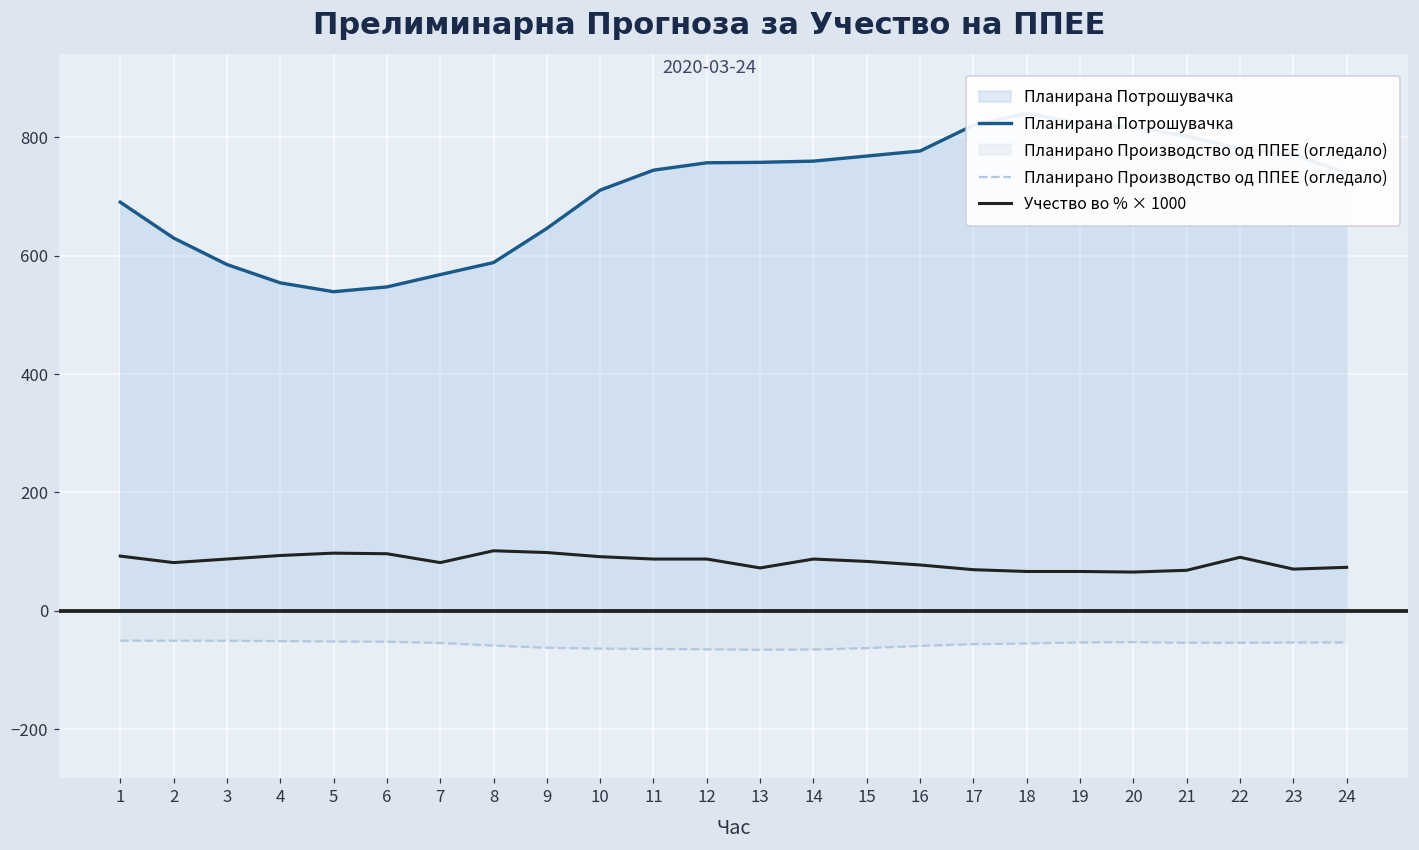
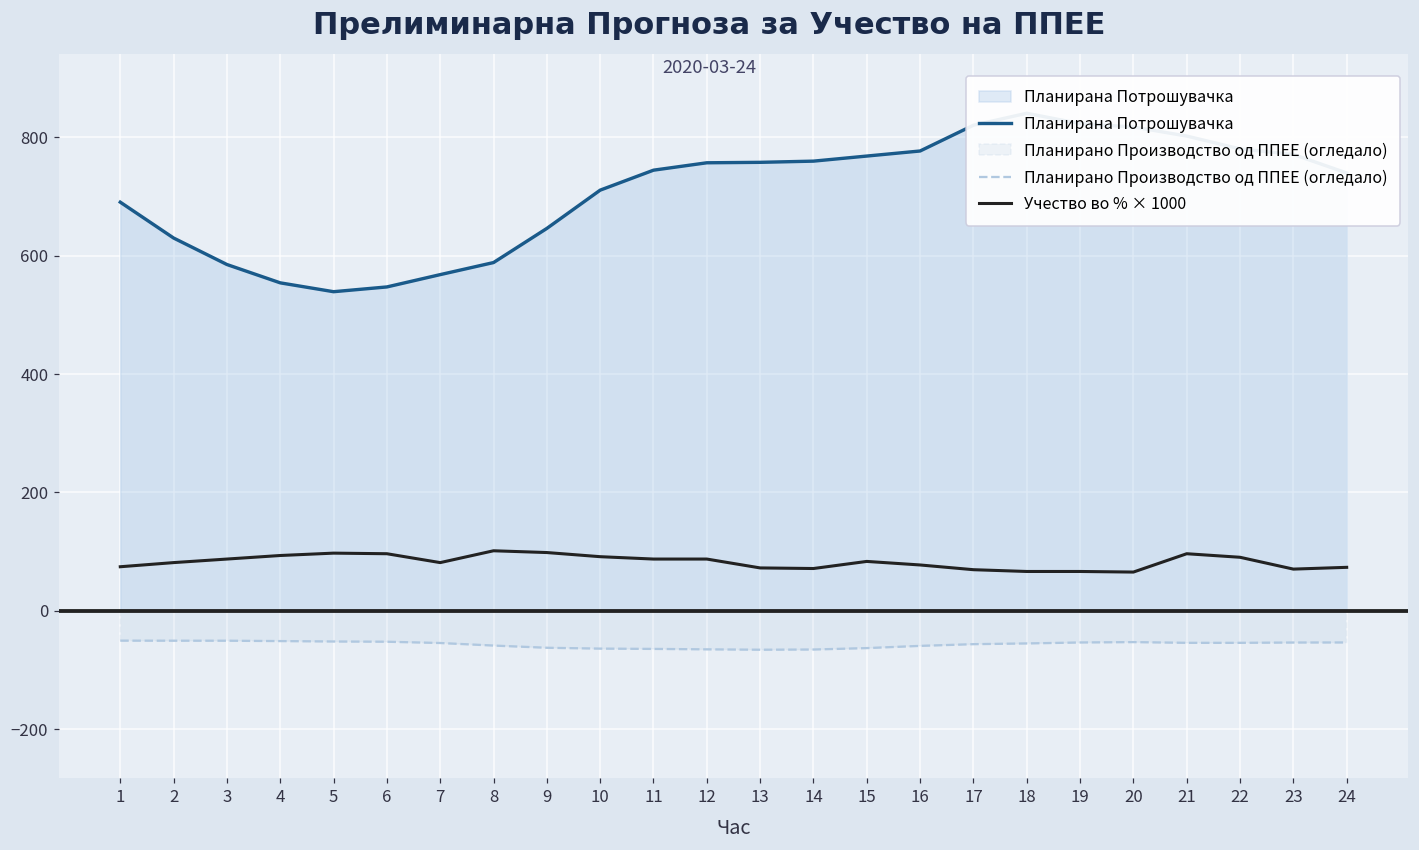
Учество во % × 1000, 1: 90 -> 70
Учество во % × 1000, 14: 90 -> 70
Учество во % × 1000, 21: 70 -> 100
